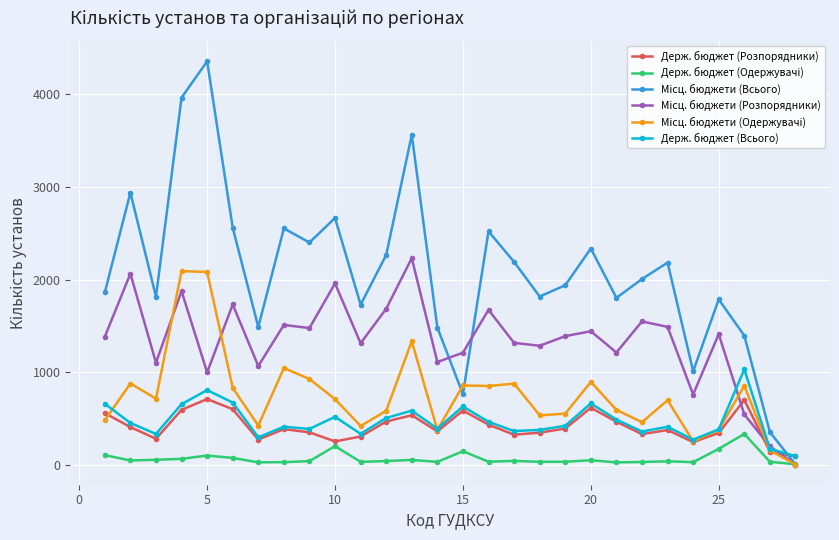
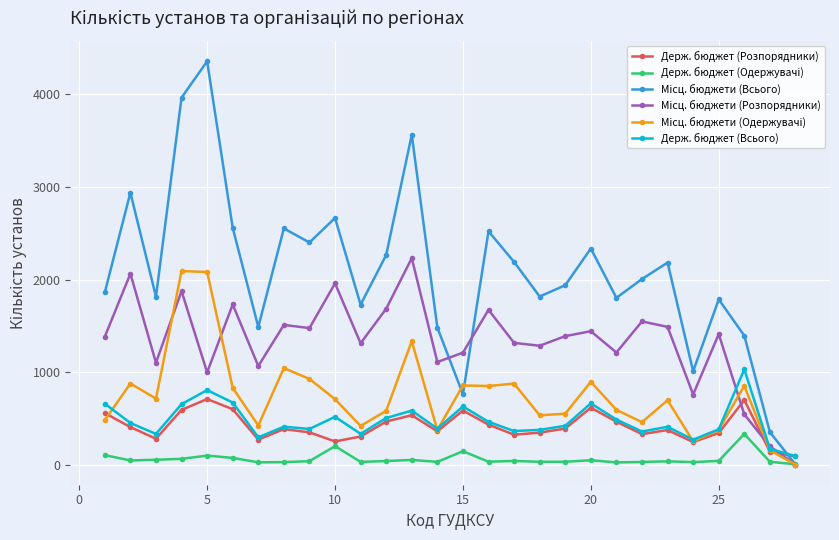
Держ. бюджет (Одержувачі), 25: 200 -> 0
